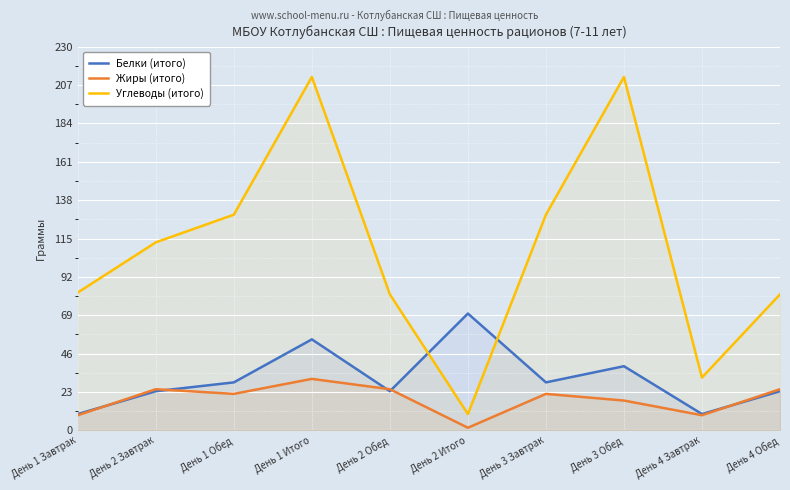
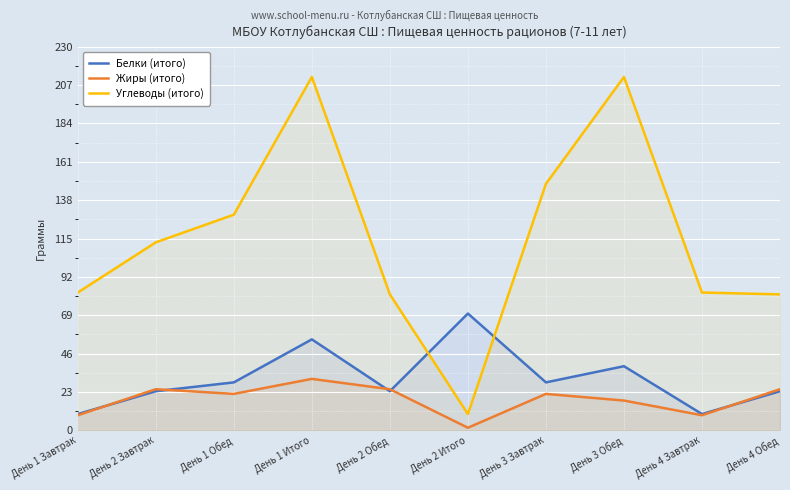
Углеводы (итого), День 3 Завтрак: 129 -> 148
Углеводы (итого), День 4 Завтрак: 32 -> 83
